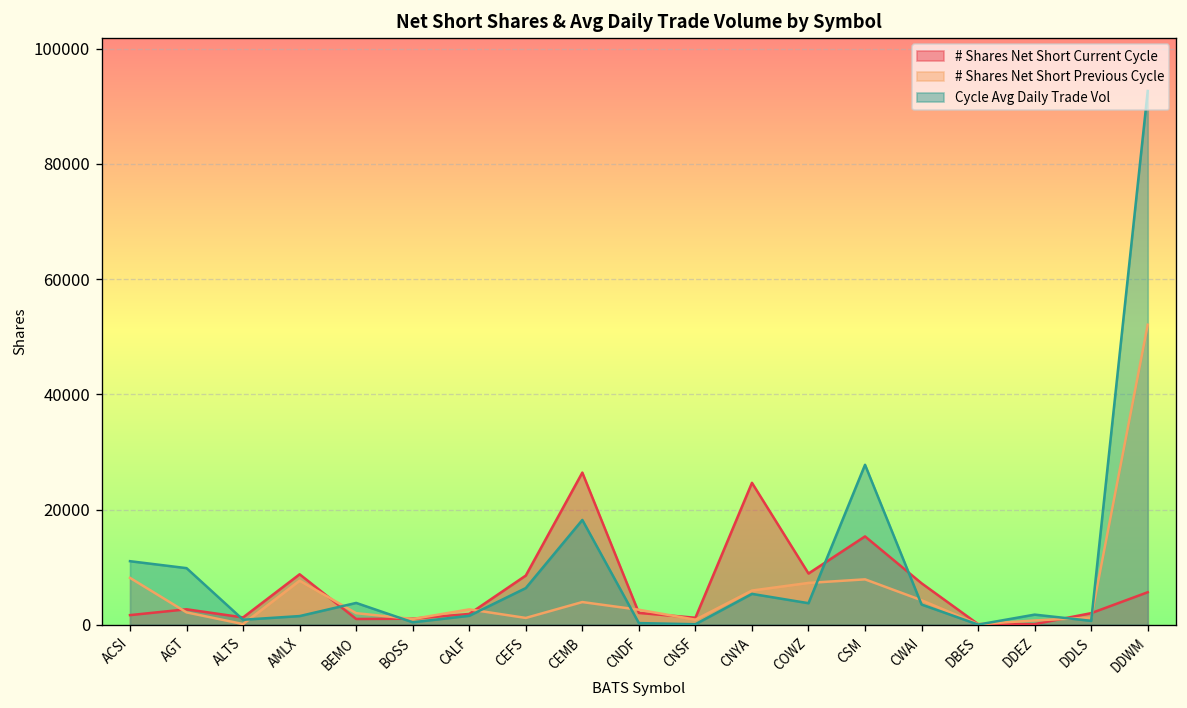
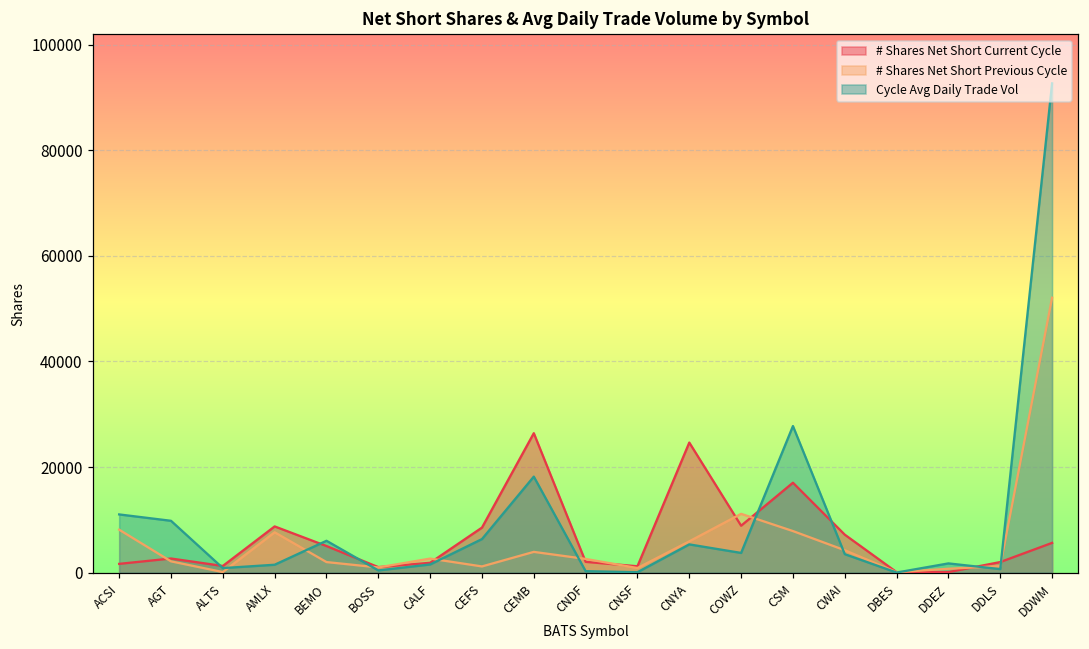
# Shares Net Short Current Cycle, BEMO: 1000 -> 5000
Cycle Avg Daily Trade Vol, BEMO: 4000 -> 6000
# Shares Net Short Previous Cycle, COWZ: 7000 -> 11000
# Shares Net Short Current Cycle, CSM: 15000 -> 17000
